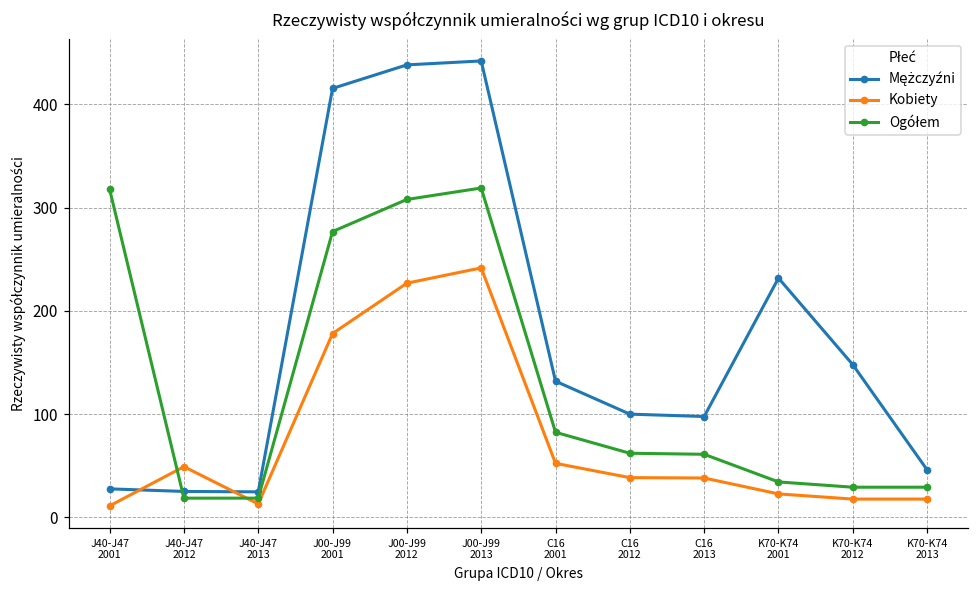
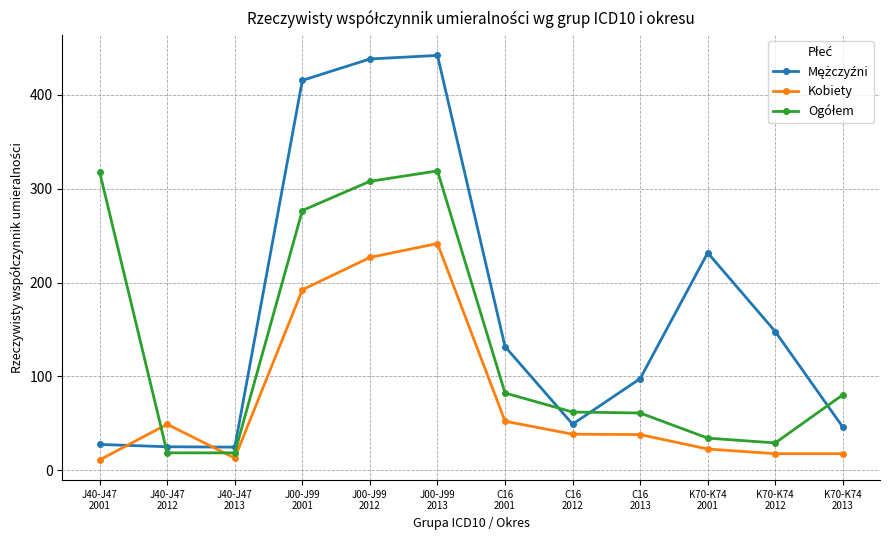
Kobiety, J00-J99 2001: 180 -> 190
Mężczyźni, C16 2012: 100 -> 50
Ogółem, K70-K74 2013: 30 -> 80
